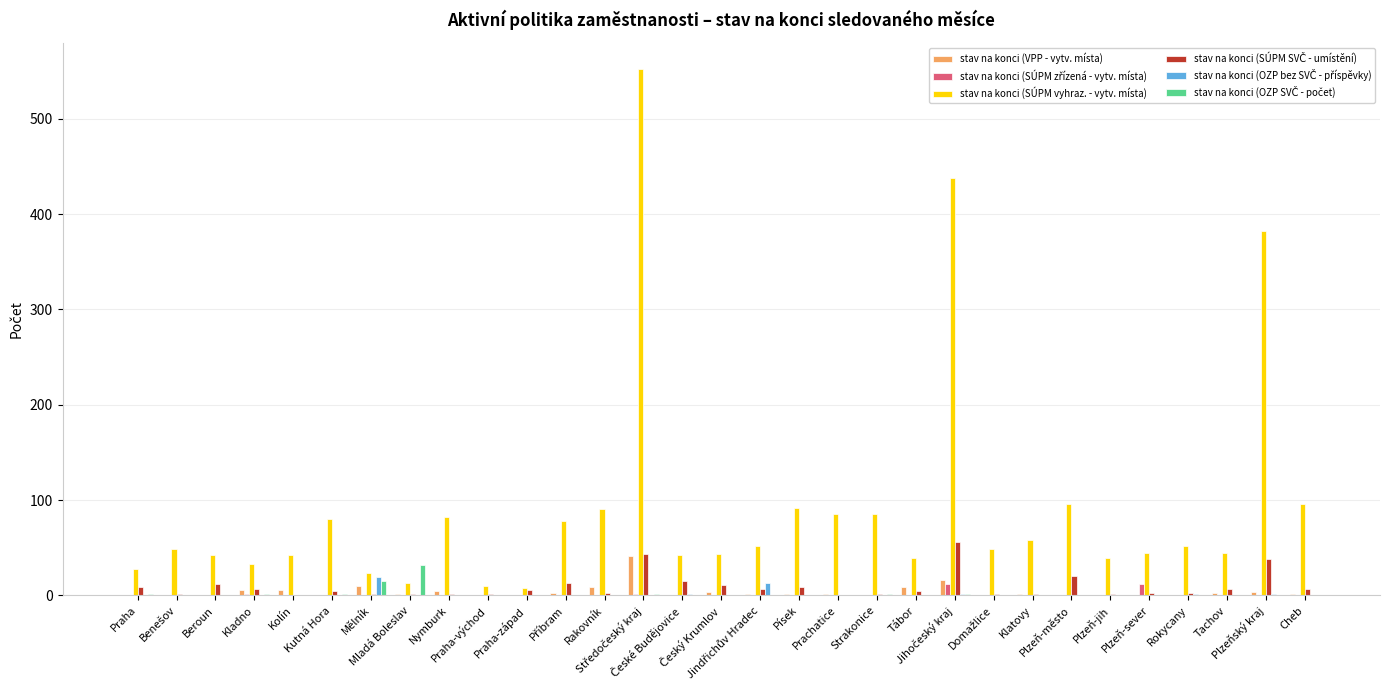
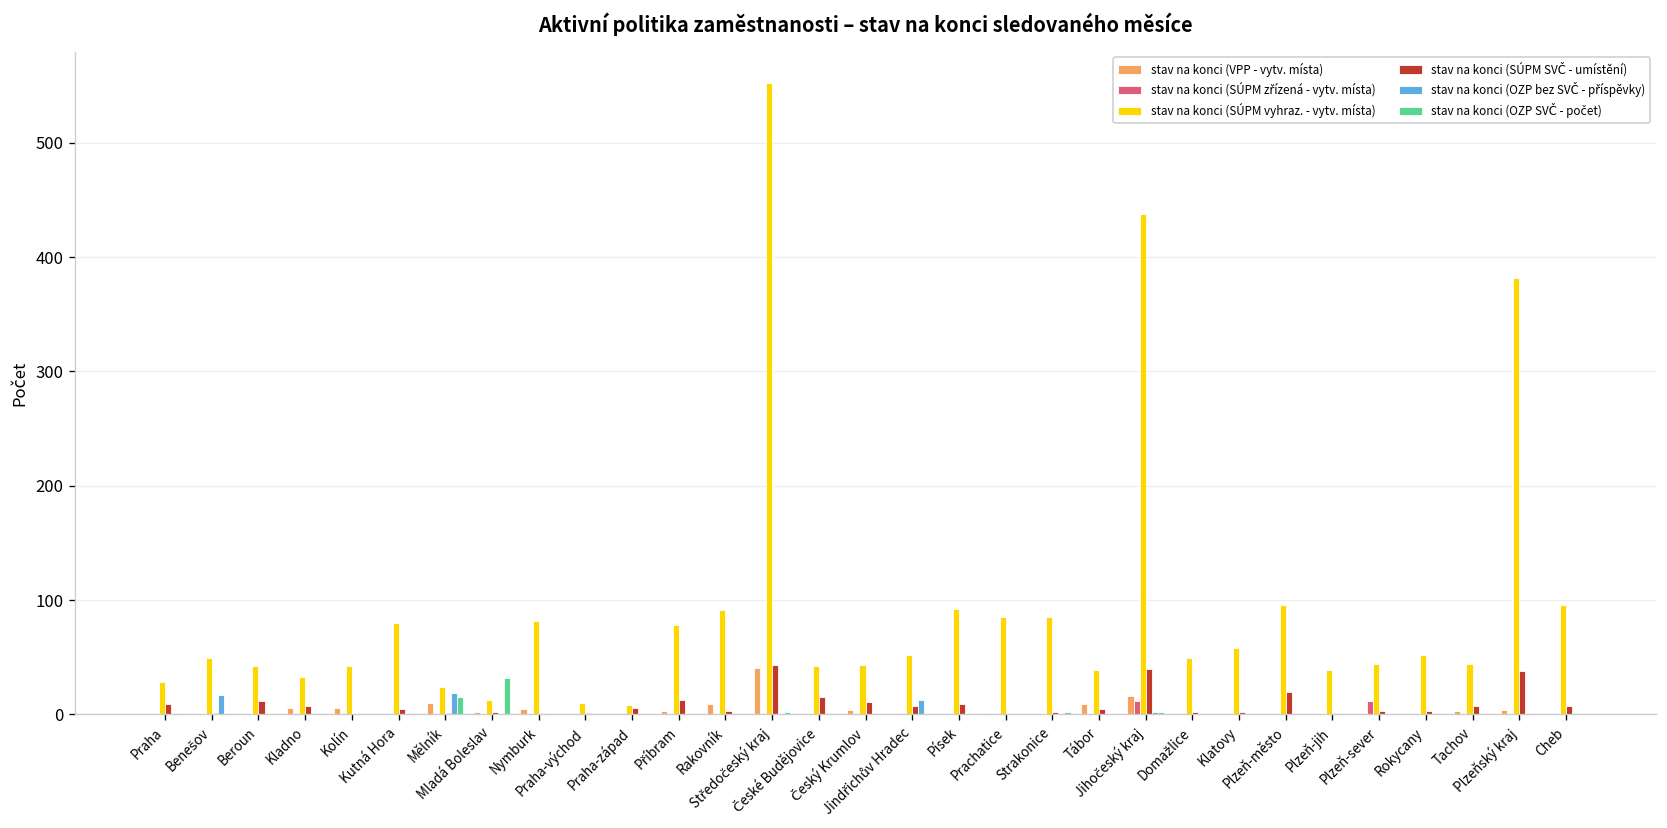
stav na konci (OZP bez SVČ - příspěvky), Benešov: 0 -> 20
stav na konci (SÚPM SVČ - umístění), Jihočeský kraj: 60 -> 40
